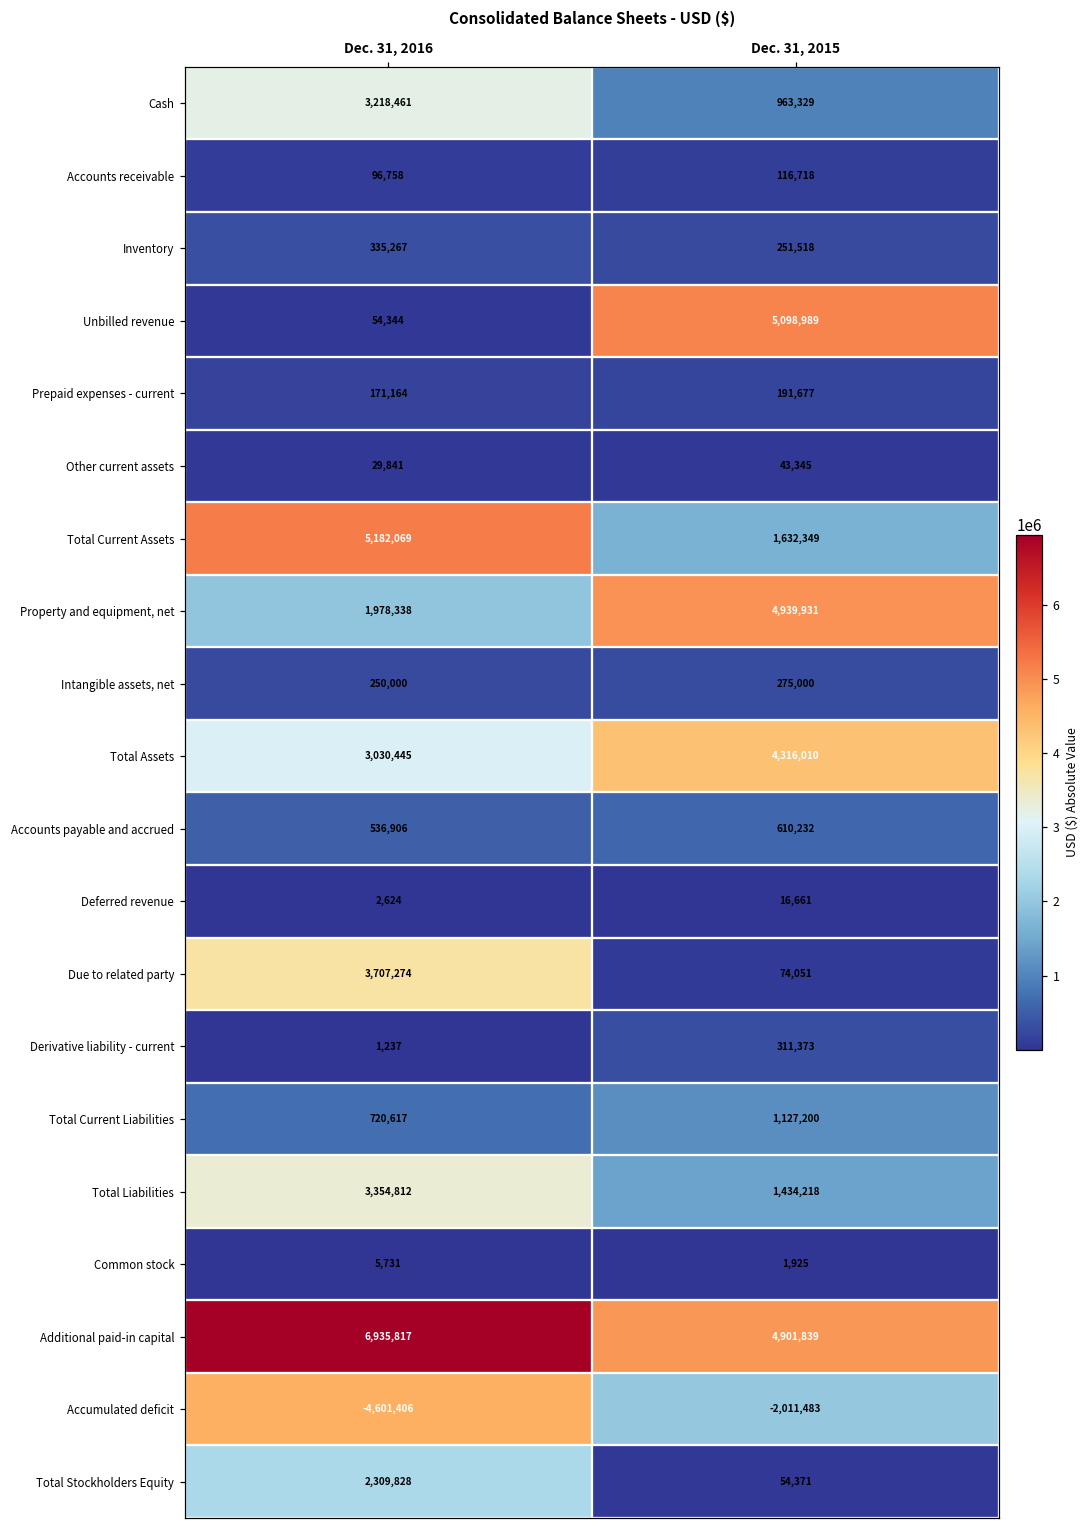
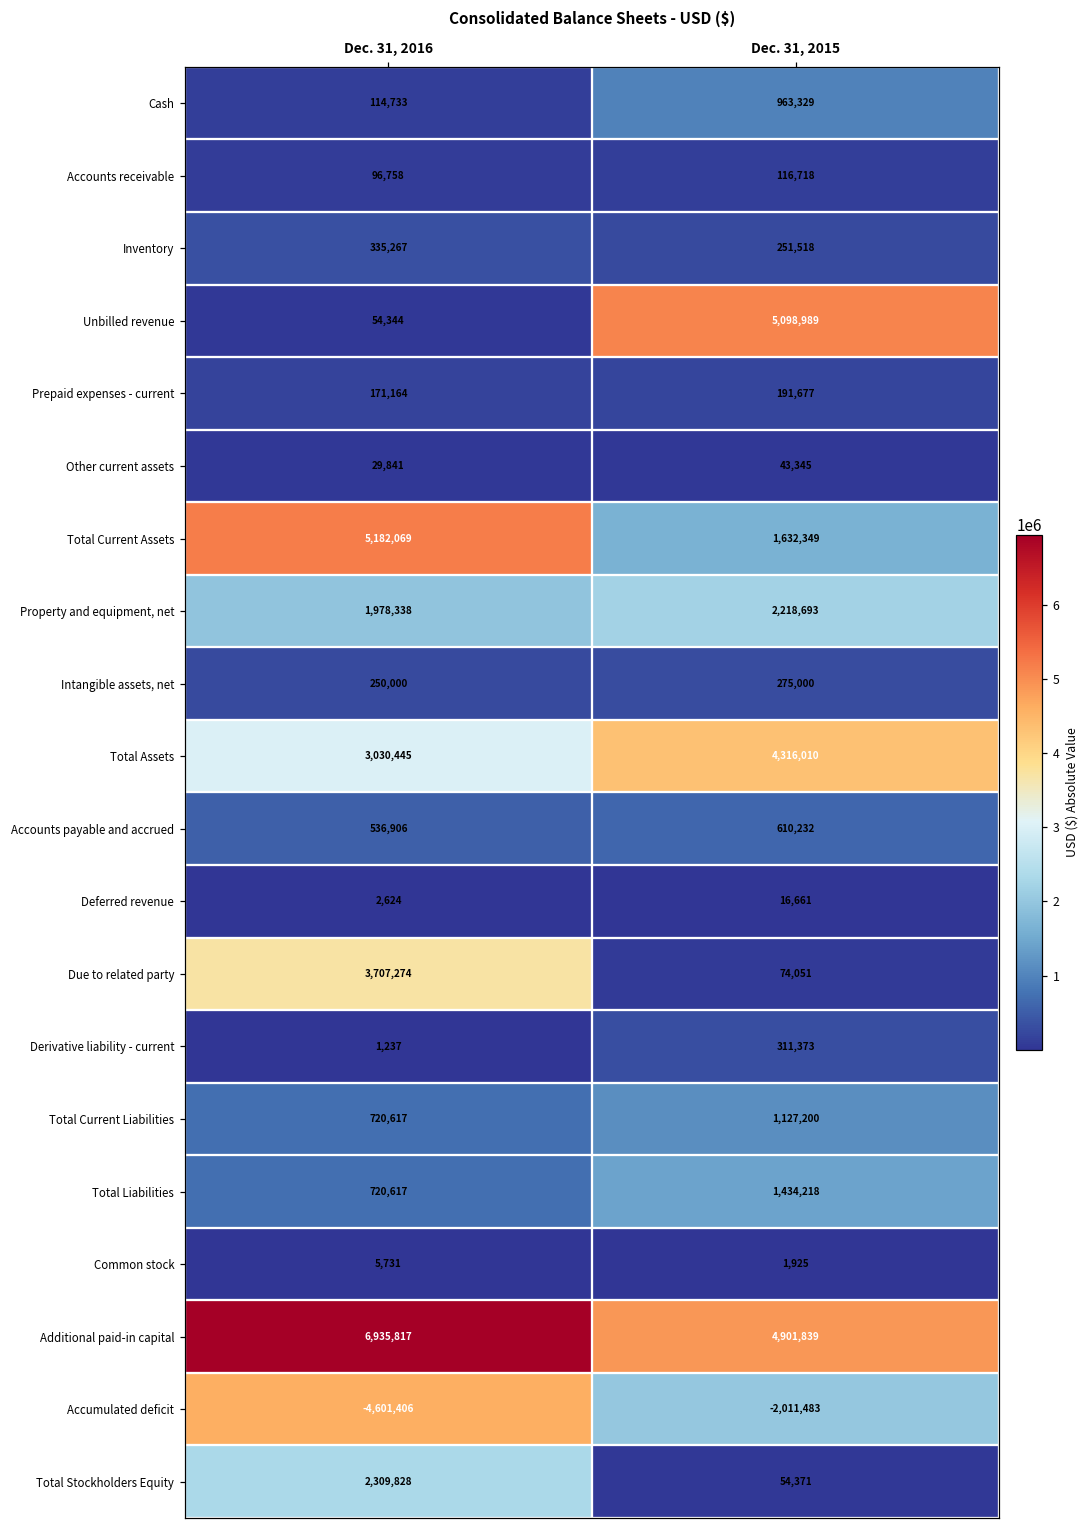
Cash, Dec. 31, 2016: 3,218,461 -> 114,733
Property and equipment, net, Dec. 31, 2015: 4,939,931 -> 2,218,693
Total Liabilities, Dec. 31, 2016: 3,354,812 -> 720,617
